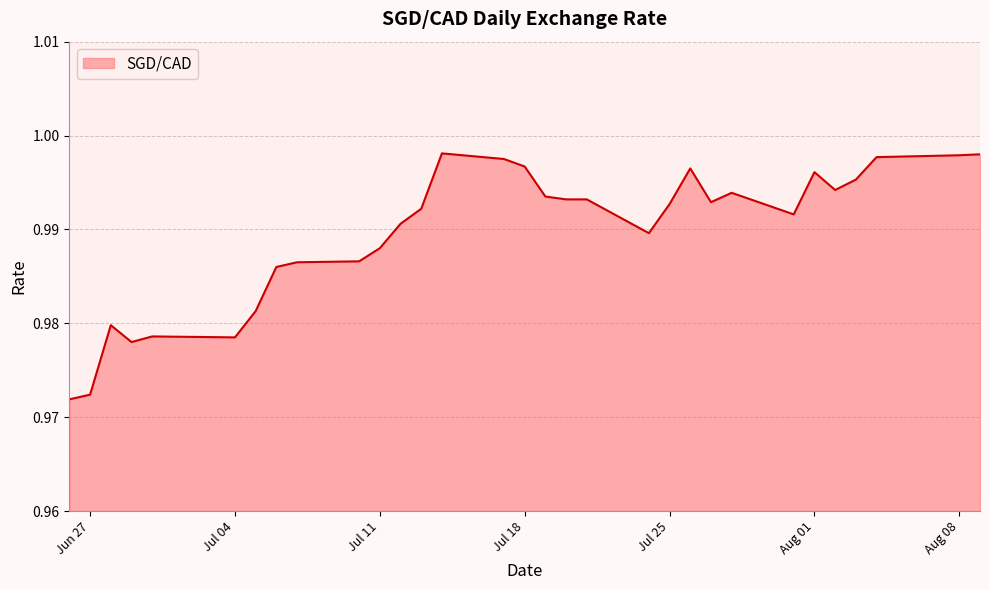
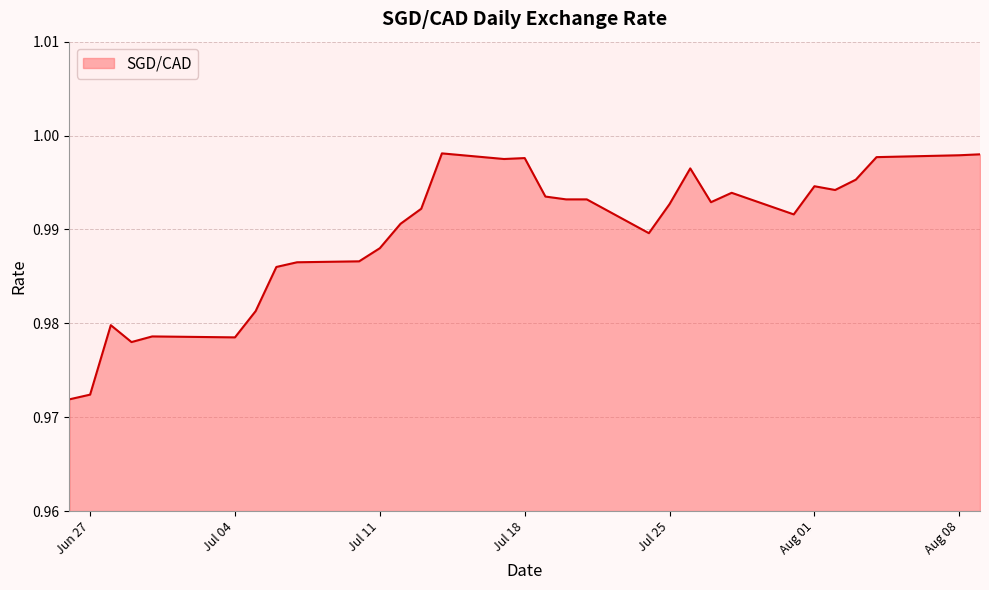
Jul 18: 0.997 -> 0.998
Aug 01: 0.996 -> 0.995
